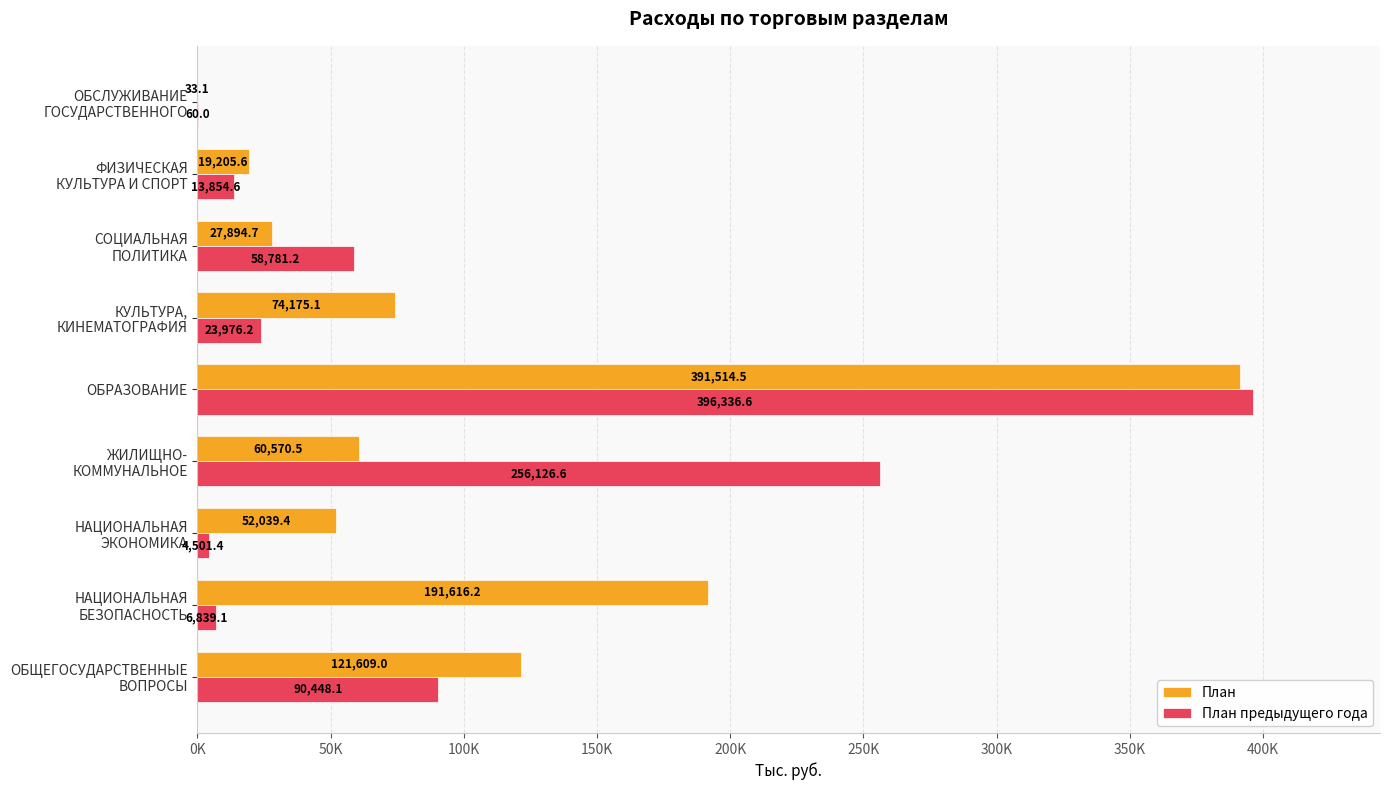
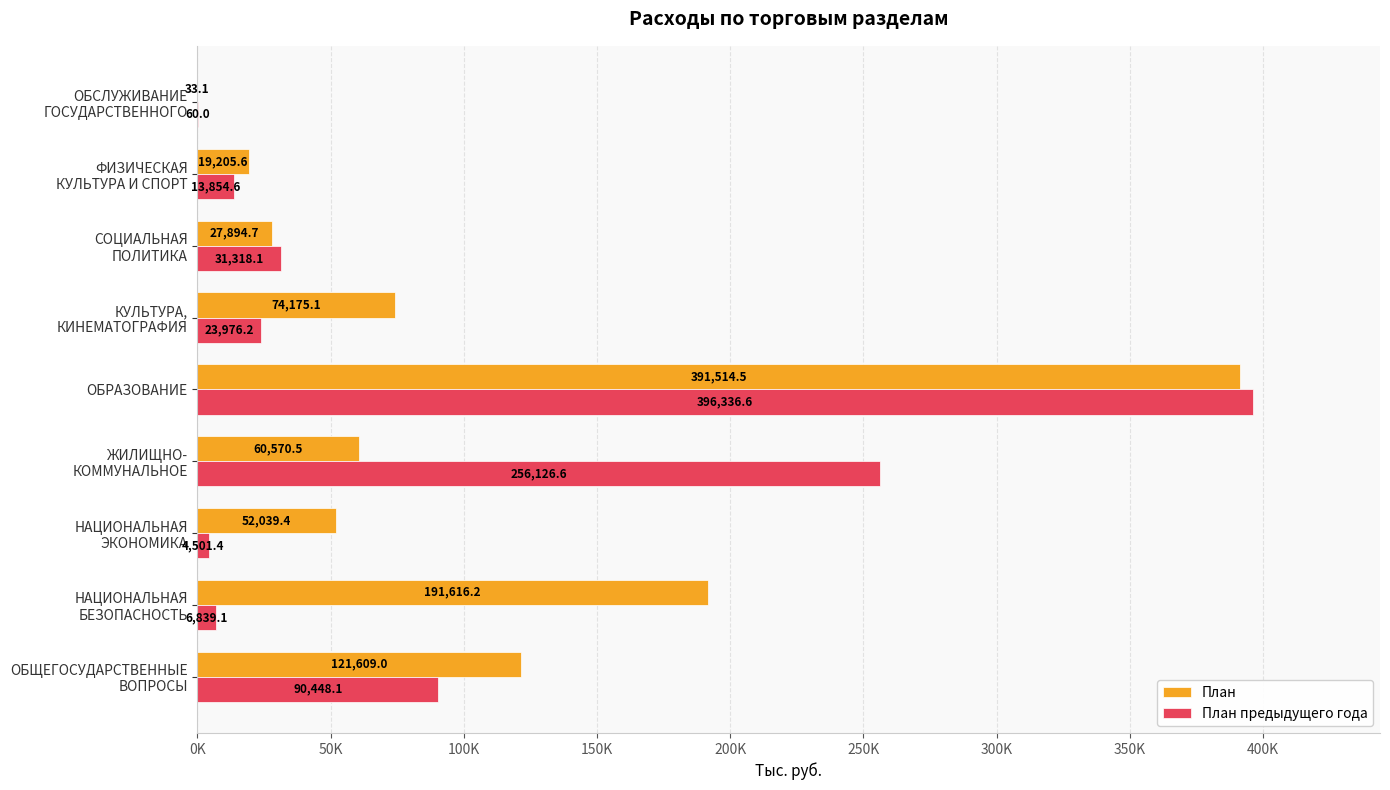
План предыдущего года, СОЦИАЛЬНАЯ ПОЛИТИКА: 58,781.2 -> 31,318.1
